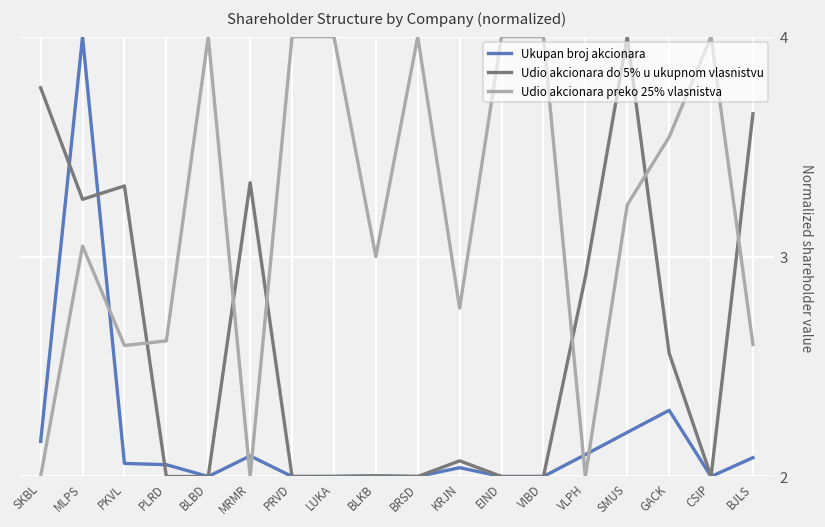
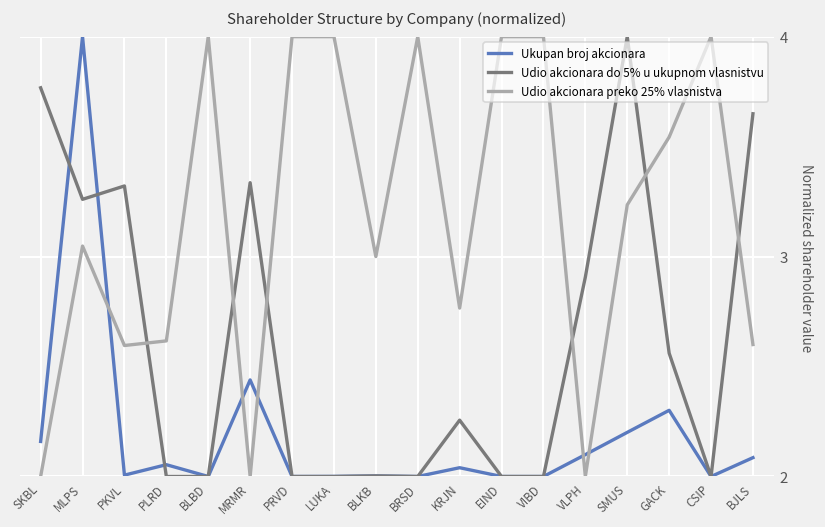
Ukupan broj akcionara, PKVL: 2.06 -> 2.01
Ukupan broj akcionara, MRMR: 2.09 -> 2.44
Udio akcionara do 5% u ukupnom vlasnistvu, KRJN: 2.07 -> 2.26
